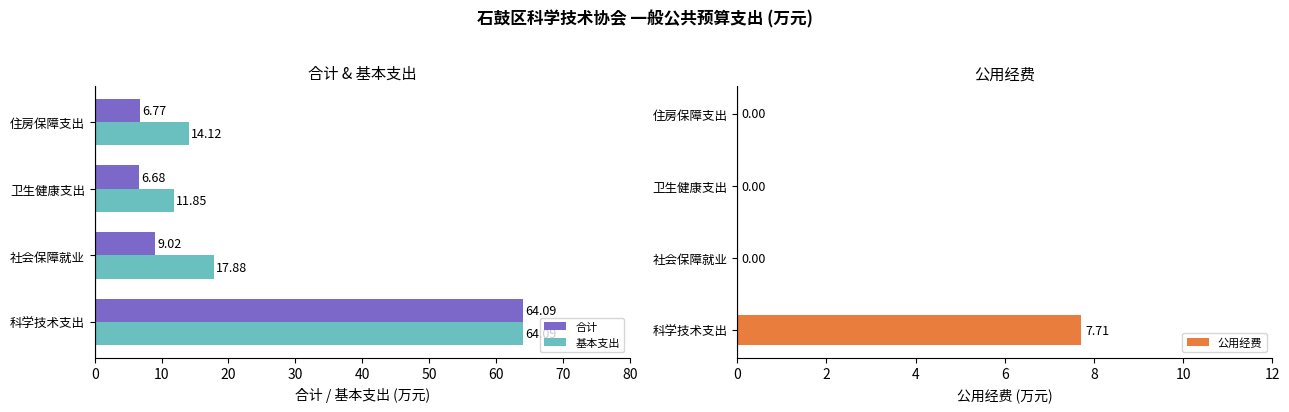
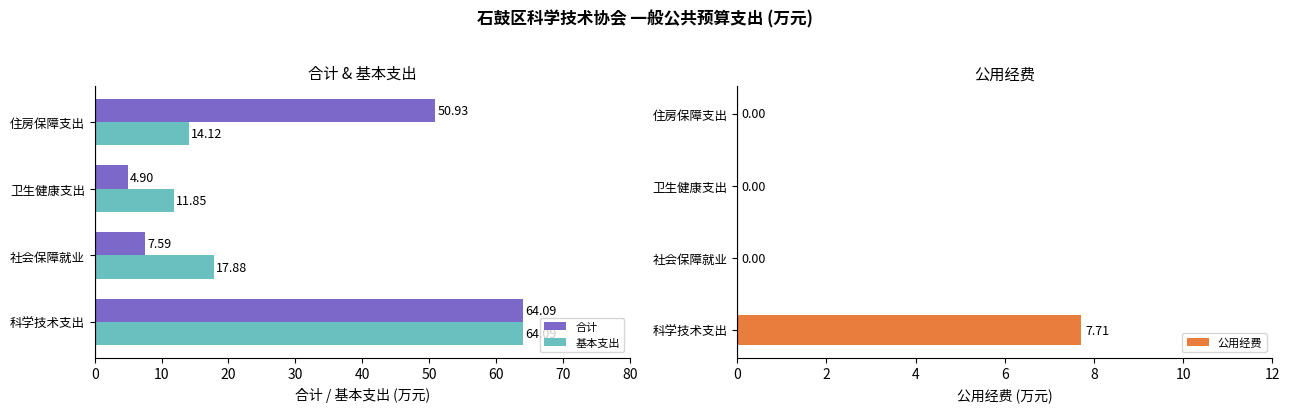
合计 & 基本支出, 合计, 住房保障支出: 6.77 -> 50.93
合计 & 基本支出, 合计, 卫生健康支出: 6.68 -> 4.90
合计 & 基本支出, 合计, 社会保障就业: 9.02 -> 7.59
